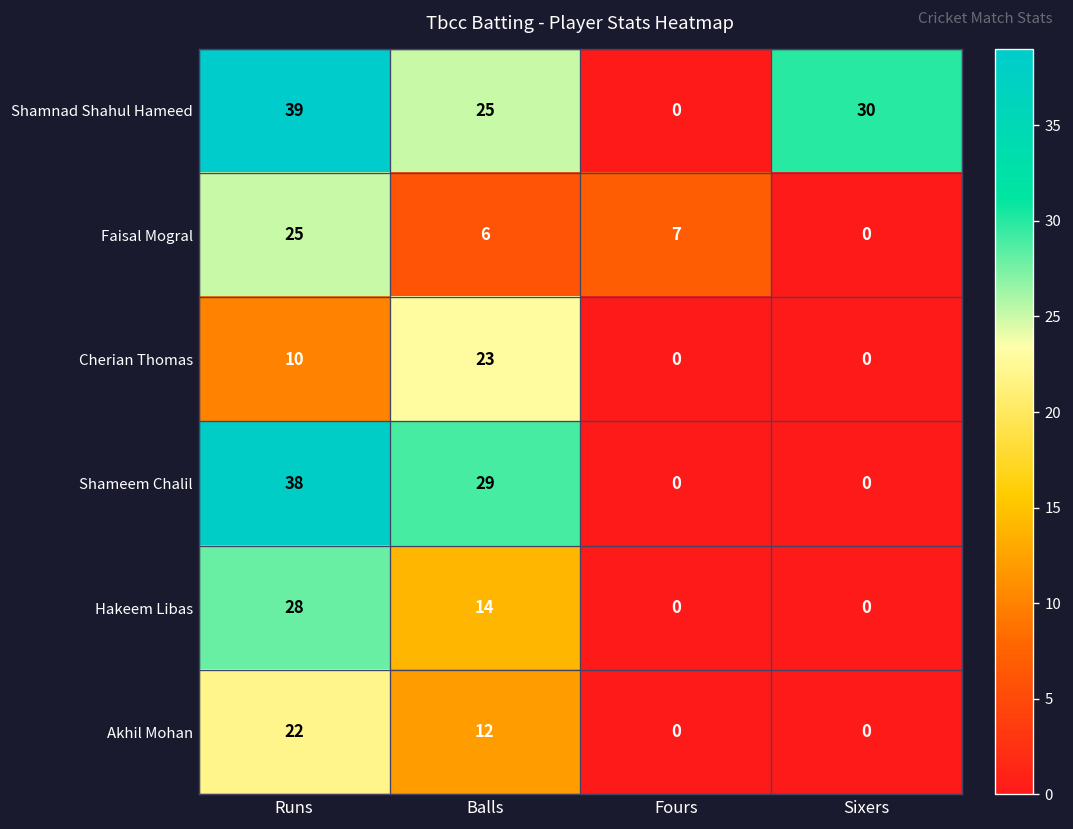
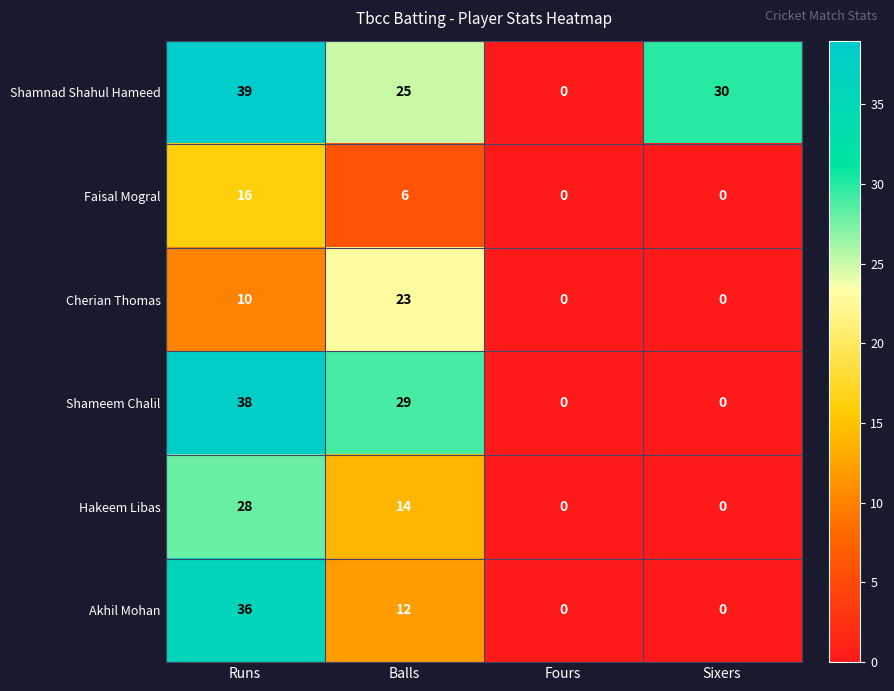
Faisal Mogral, Runs: 25 -> 16
Faisal Mogral, Fours: 7 -> 0
Akhil Mohan, Runs: 22 -> 36
